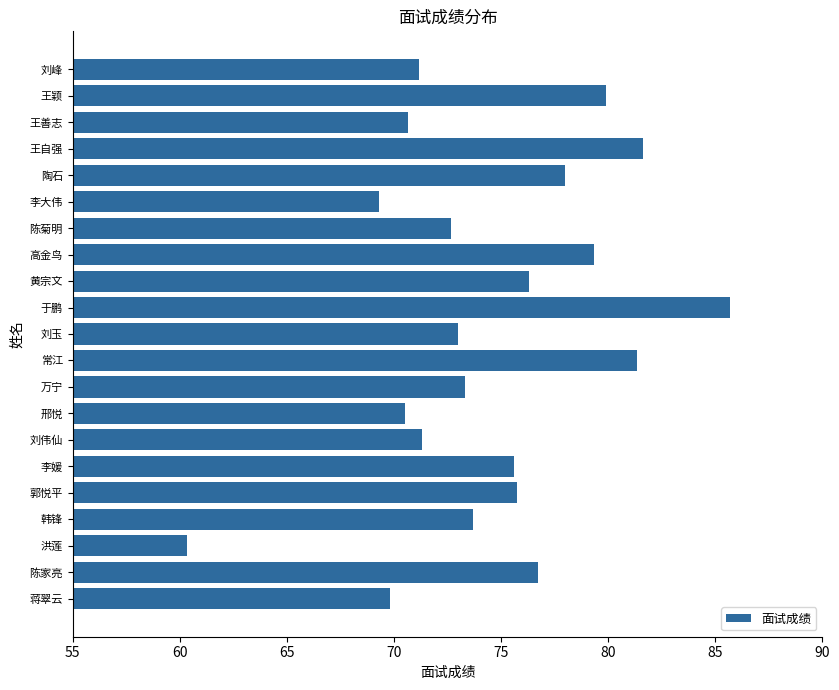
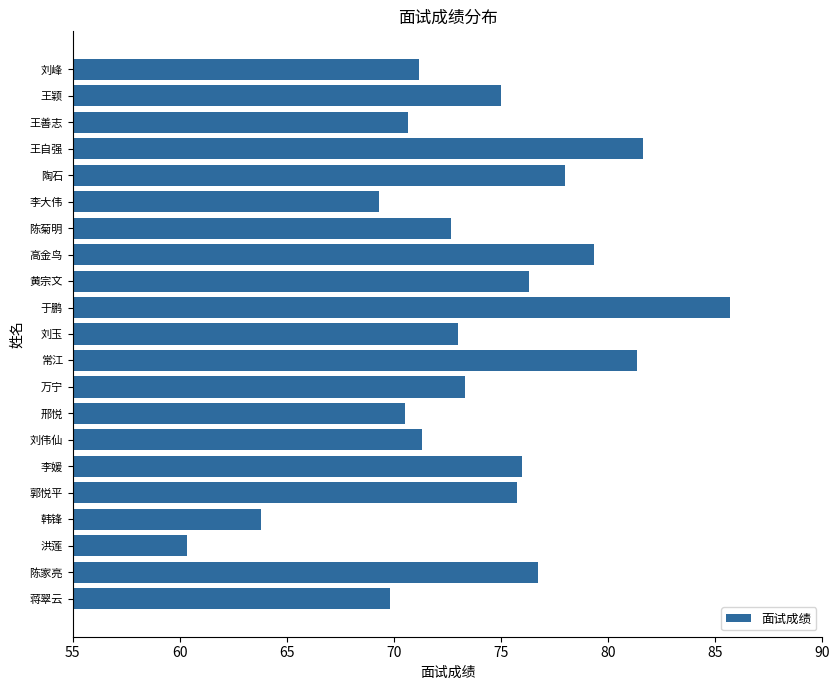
王颖: 79.9 -> 75.0
李媛: 75.6 -> 76.0
韩锋: 73.7 -> 63.8
